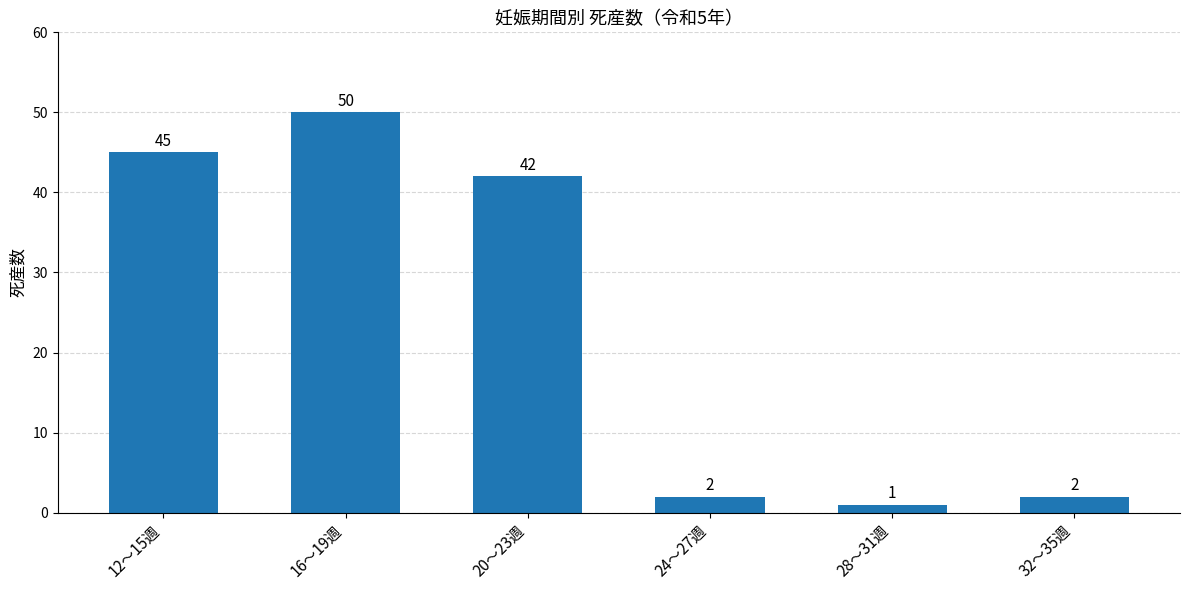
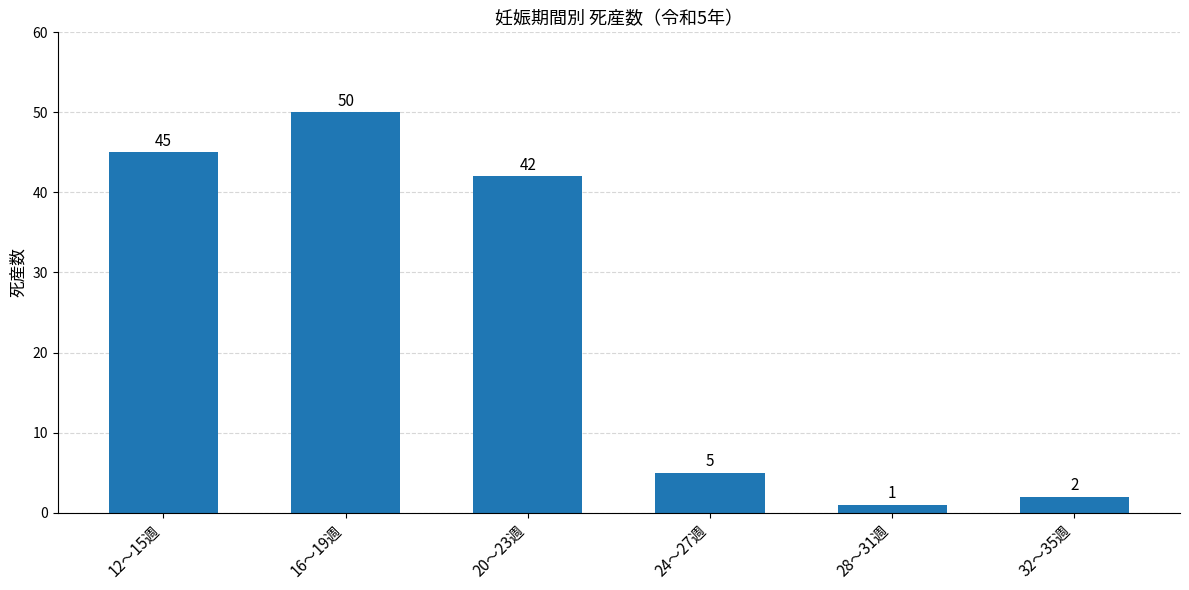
24～27週: 2 -> 5
